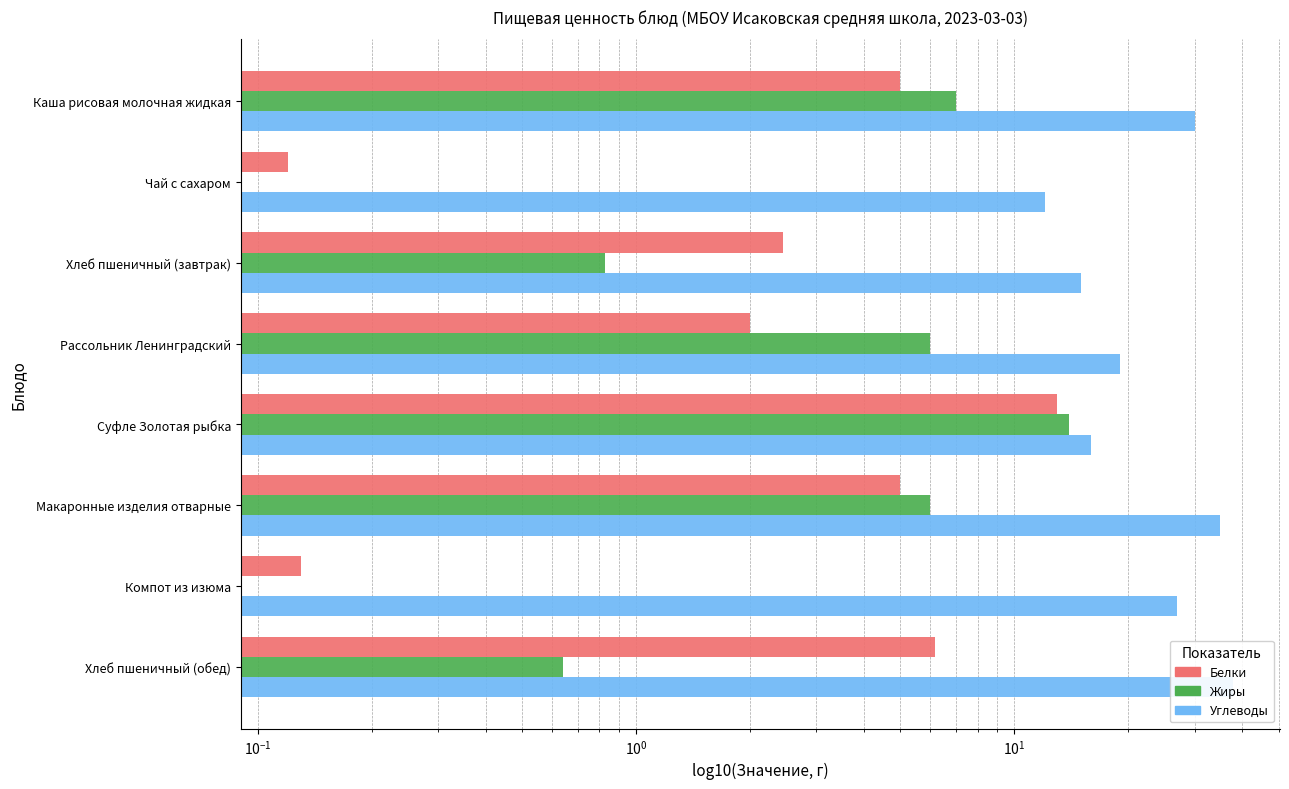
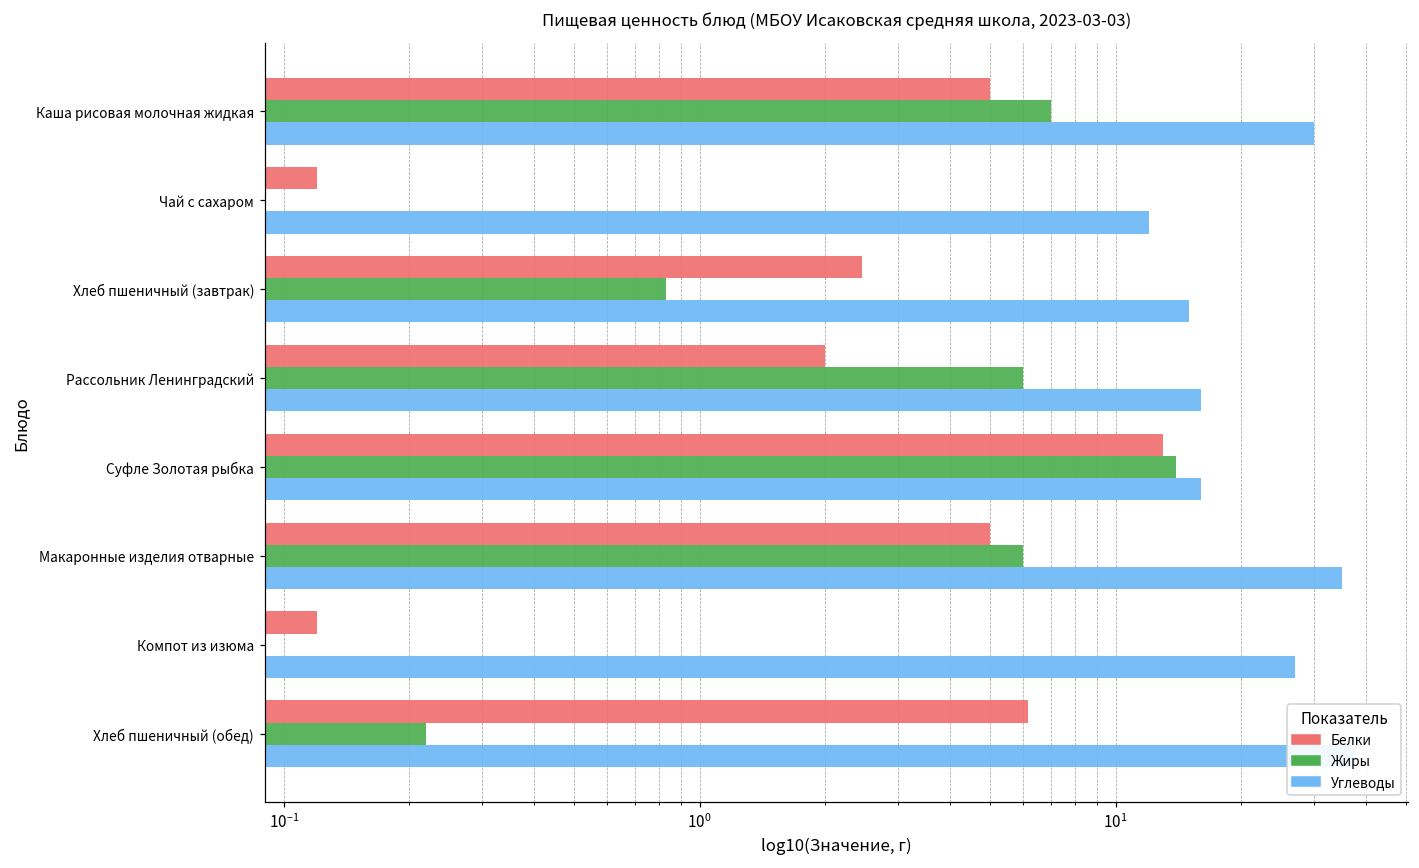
Углеводы, Рассольник Ленинградский: 19 -> 16
Белки, Компот из изюма: 0.13 -> 0.12
Жиры, Хлеб пшеничный (обед): 0.64 -> 0.22
